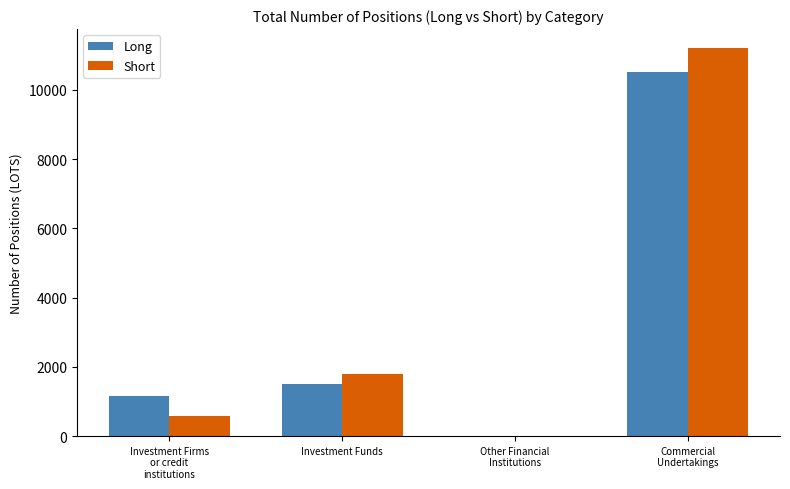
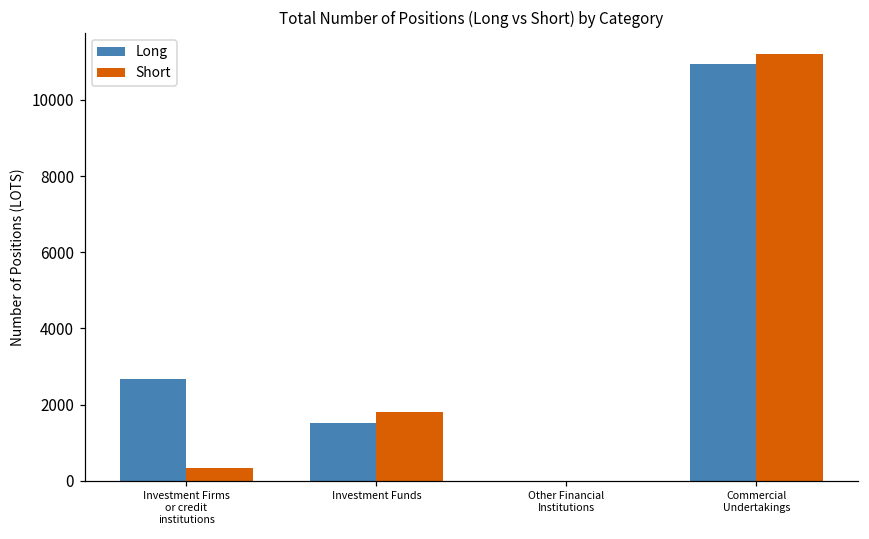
Long, Investment Firms or credit institutions: 1100 -> 2700
Short, Investment Firms or credit institutions: 600 -> 300
Long, Commercial Undertakings: 10500 -> 11000
